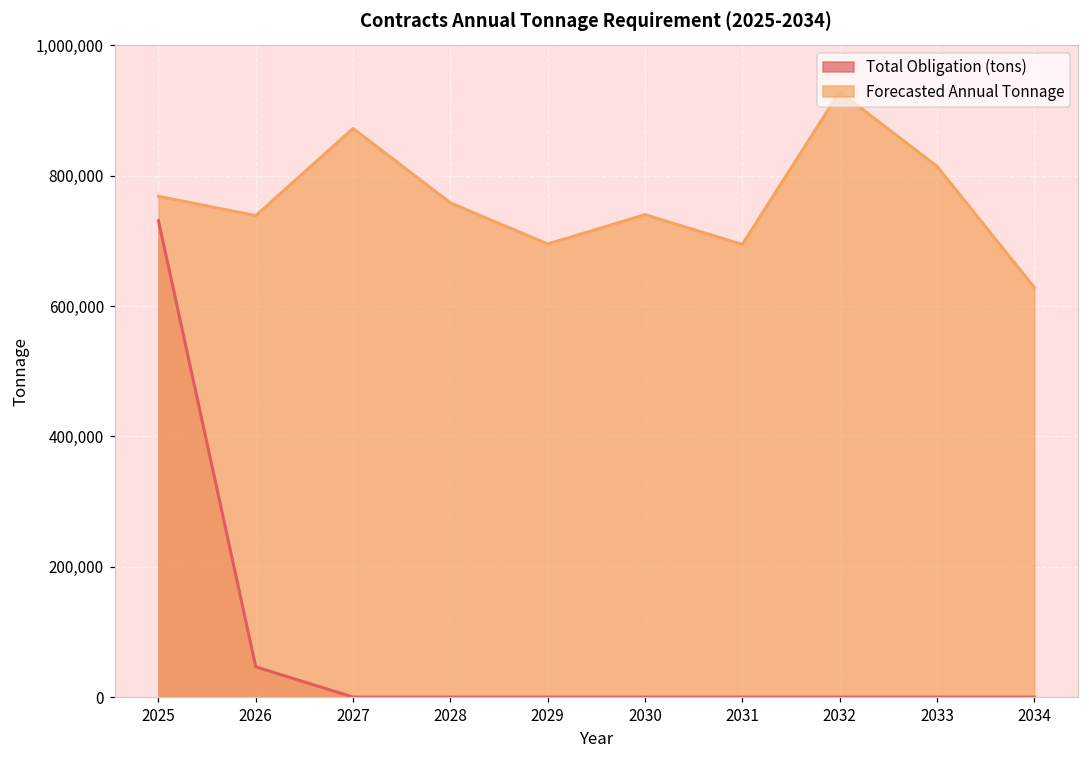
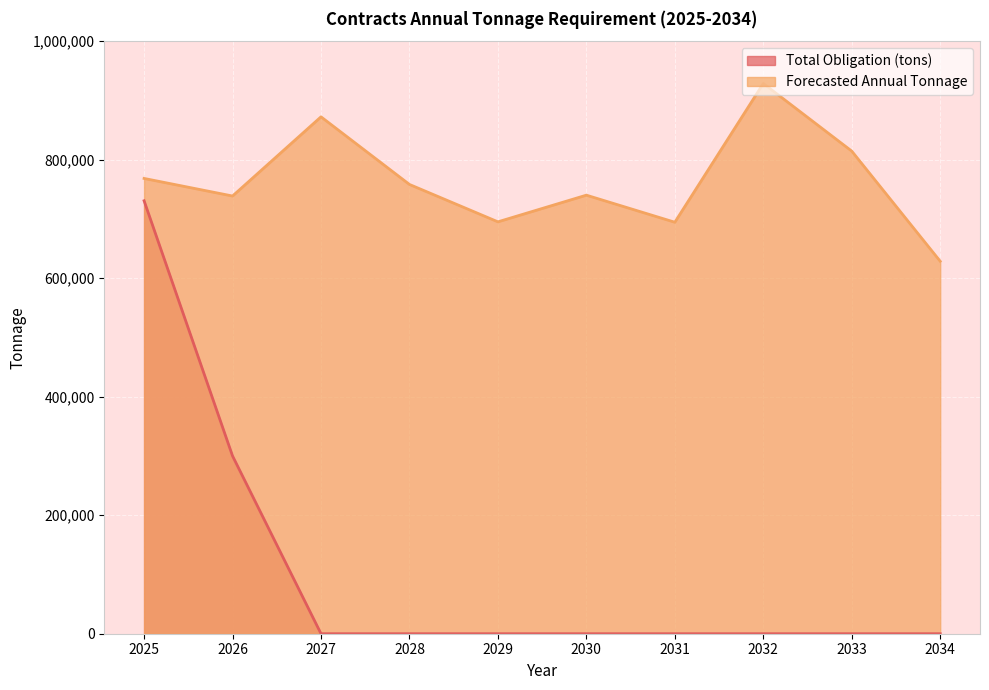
Total Obligation (tons), 2026: 50,000 -> 300,000
